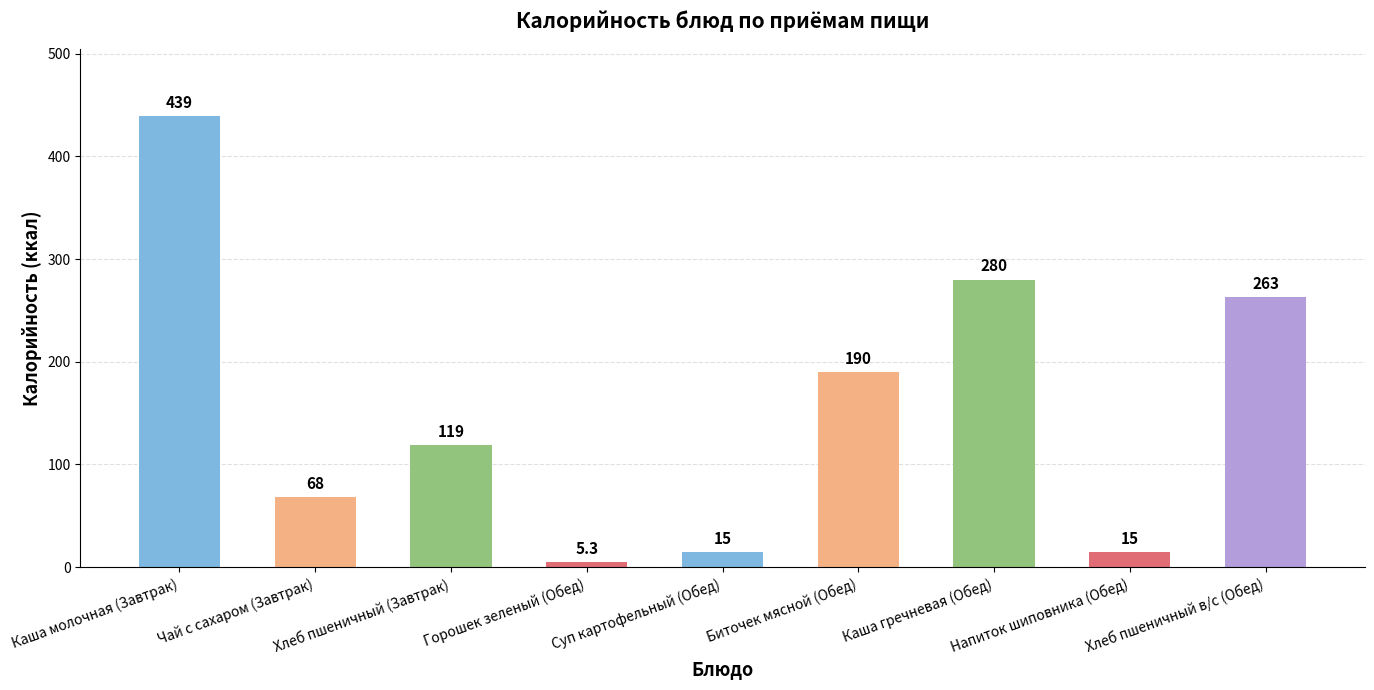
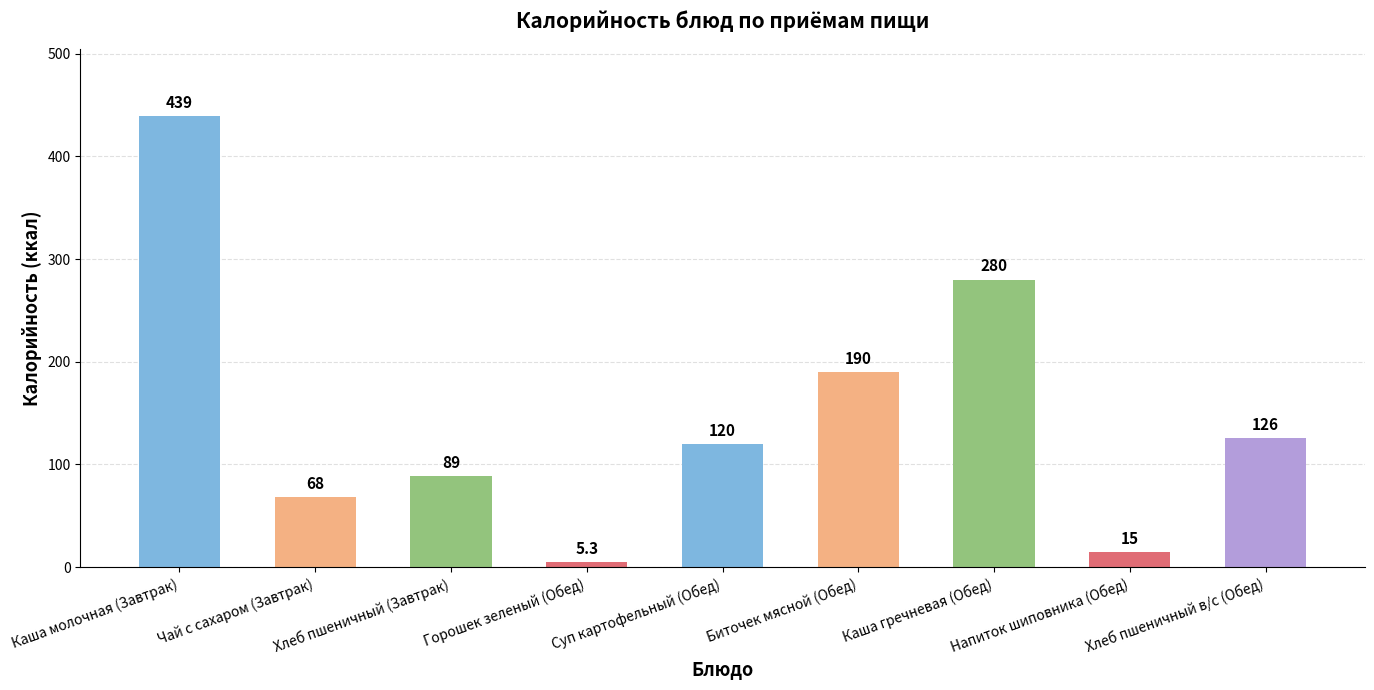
Хлеб пшеничный (Завтрак): 119 -> 89
Суп картофельный (Обед): 15 -> 120
Хлеб пшеничный в/с (Обед): 263 -> 126
